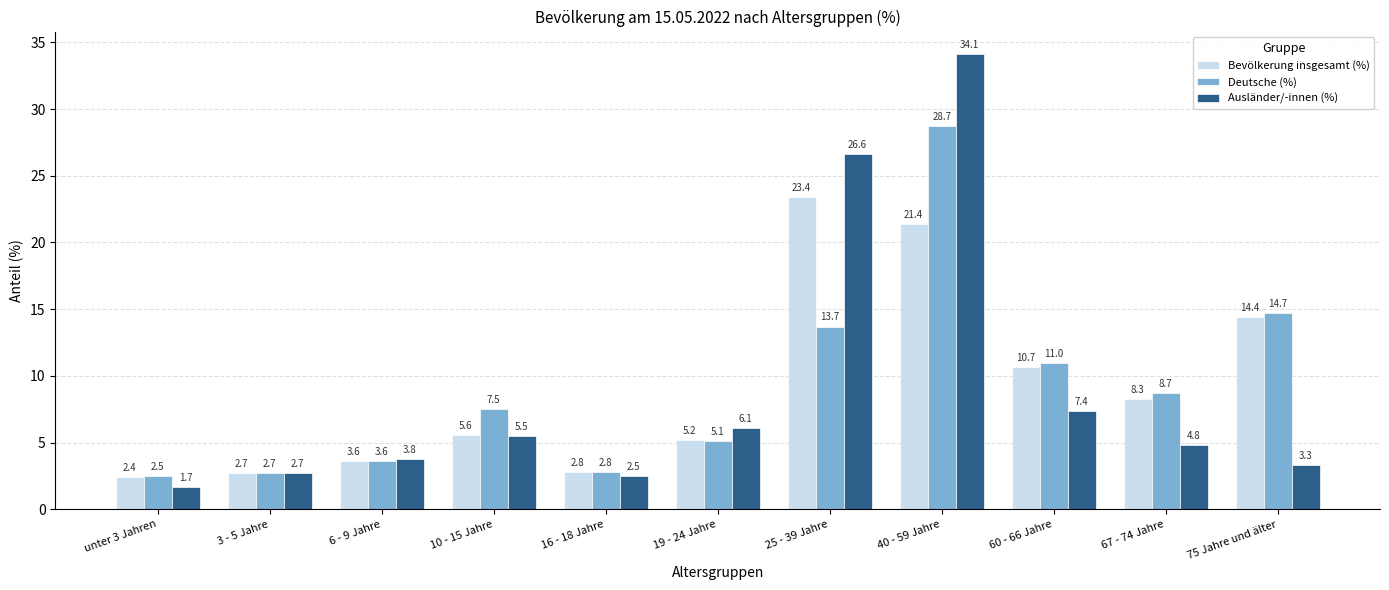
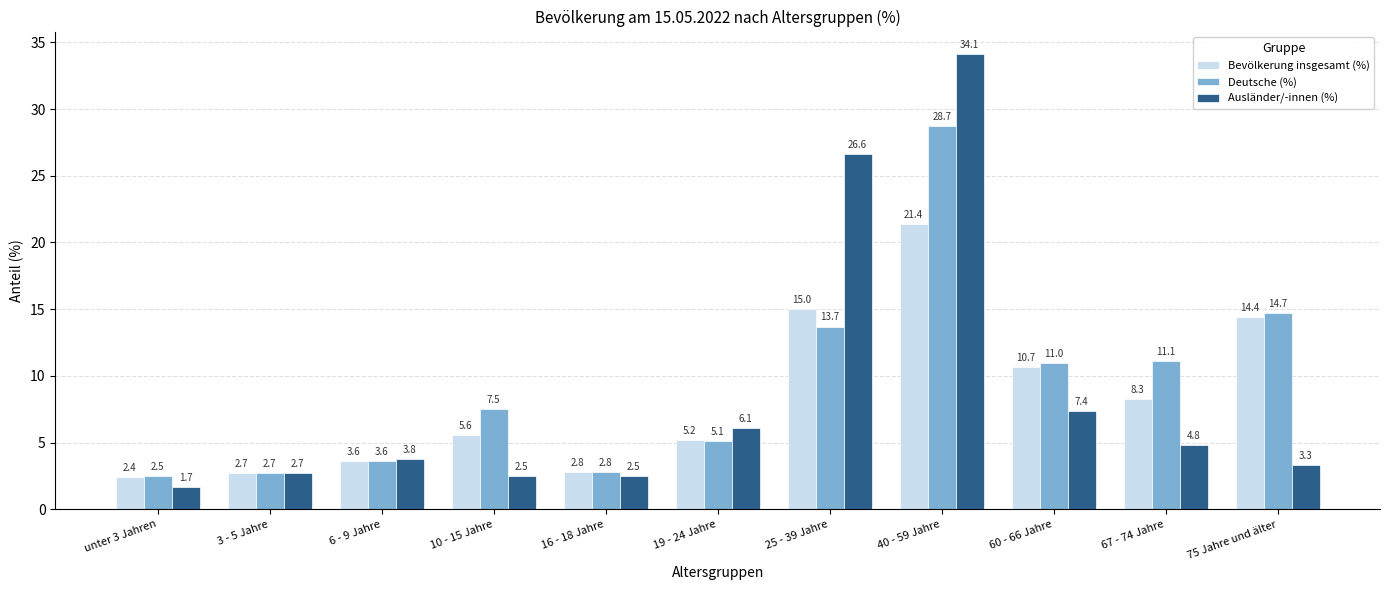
Ausländer/-innen (%), 10 - 15 Jahre: 5.5 -> 2.5
Bevölkerung insgesamt (%), 25 - 39 Jahre: 23.4 -> 15.0
Deutsche (%), 67 - 74 Jahre: 8.7 -> 11.1
